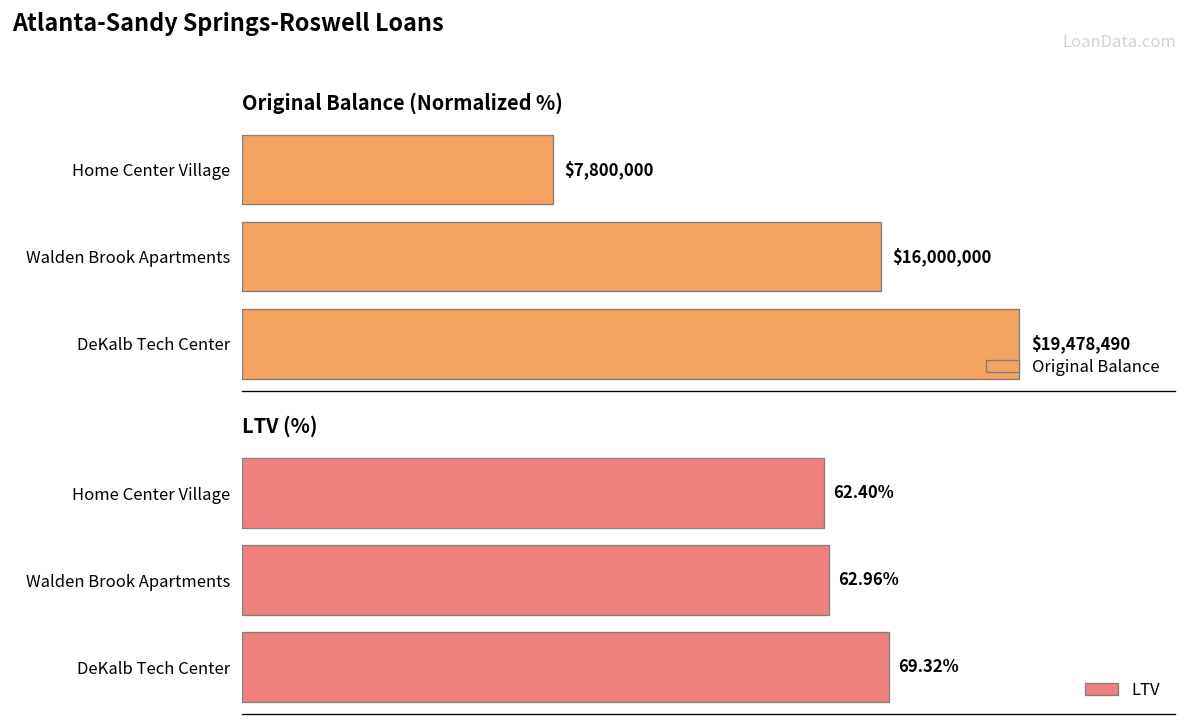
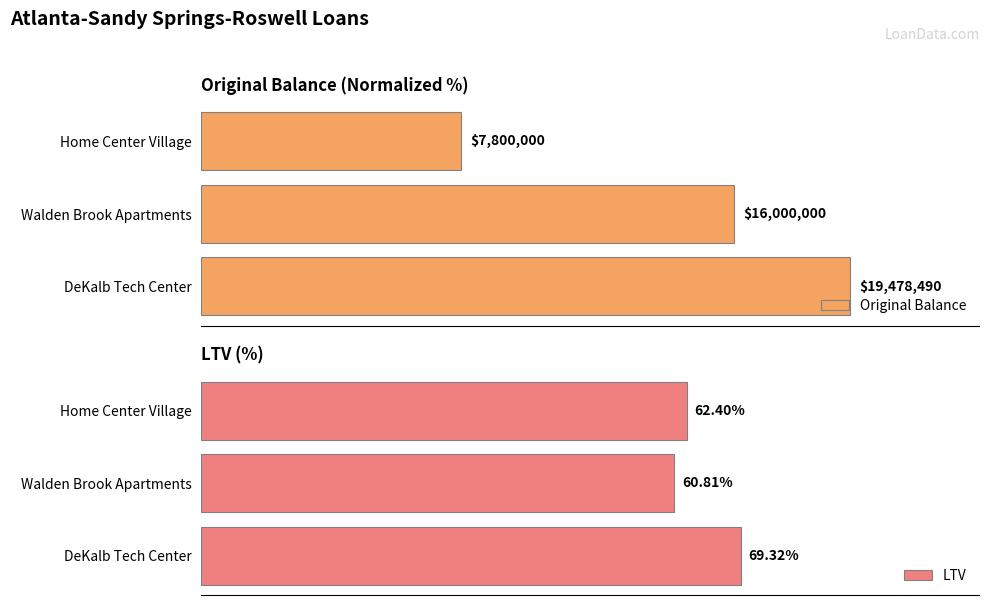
LTV (%), Walden Brook Apartments: 62.96% -> 60.81%
